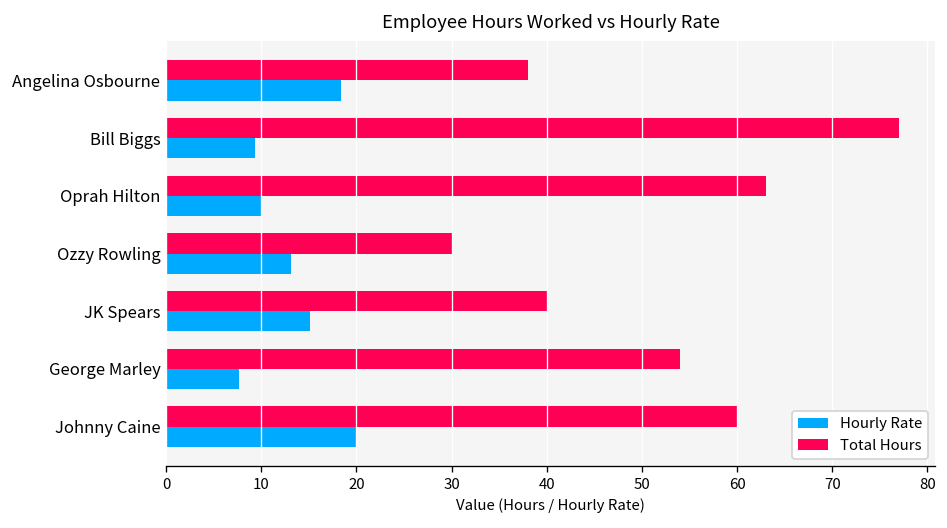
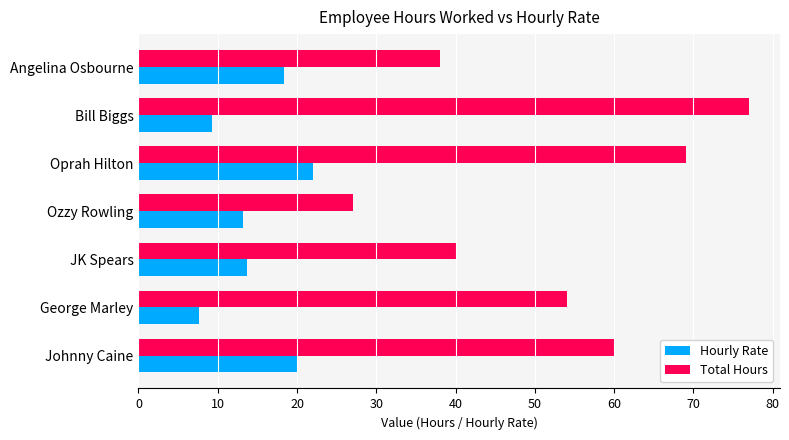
Total Hours, Oprah Hilton: 63 -> 69
Hourly Rate, Oprah Hilton: 10 -> 22
Total Hours, Ozzy Rowling: 30 -> 27
Hourly Rate, JK Spears: 15 -> 14
